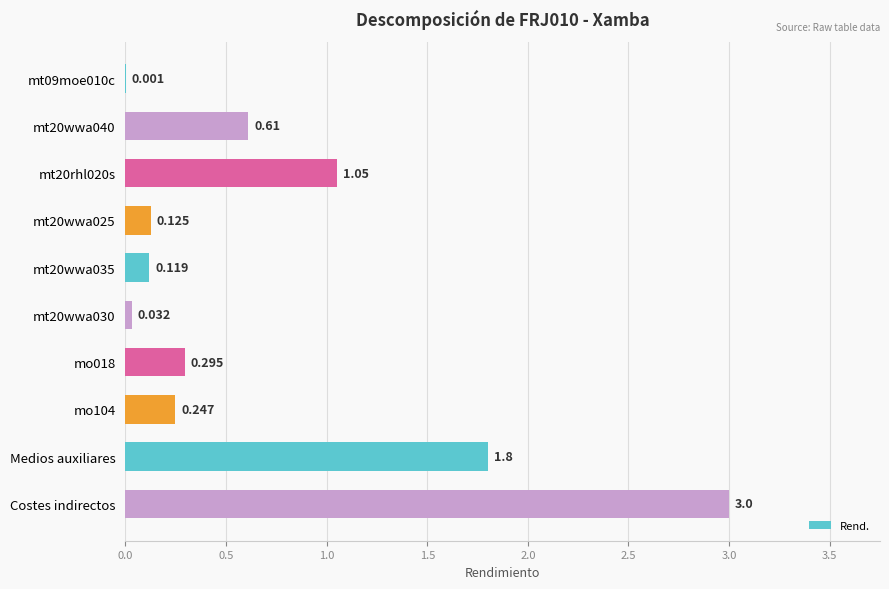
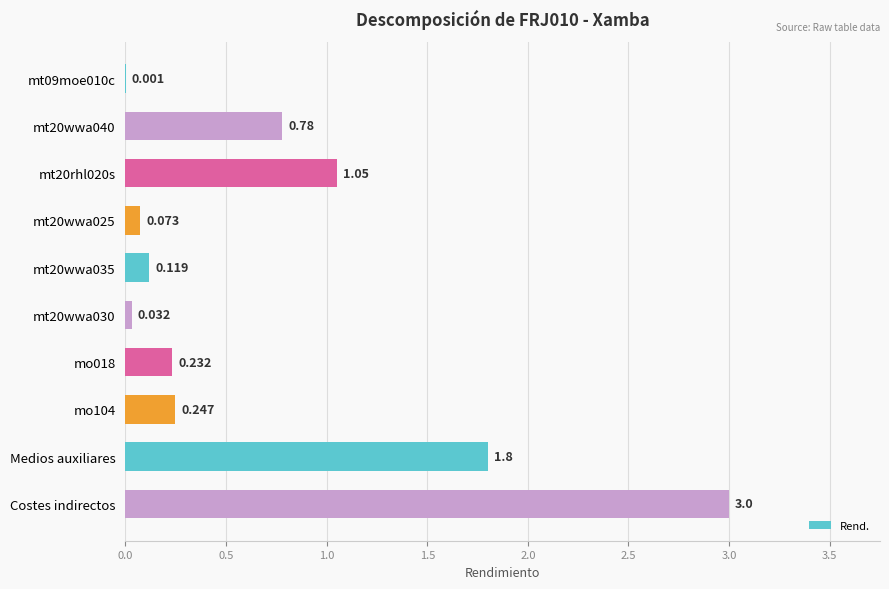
mt20wwa040: 0.61 -> 0.78
mt20wwa025: 0.125 -> 0.073
mo018: 0.295 -> 0.232
